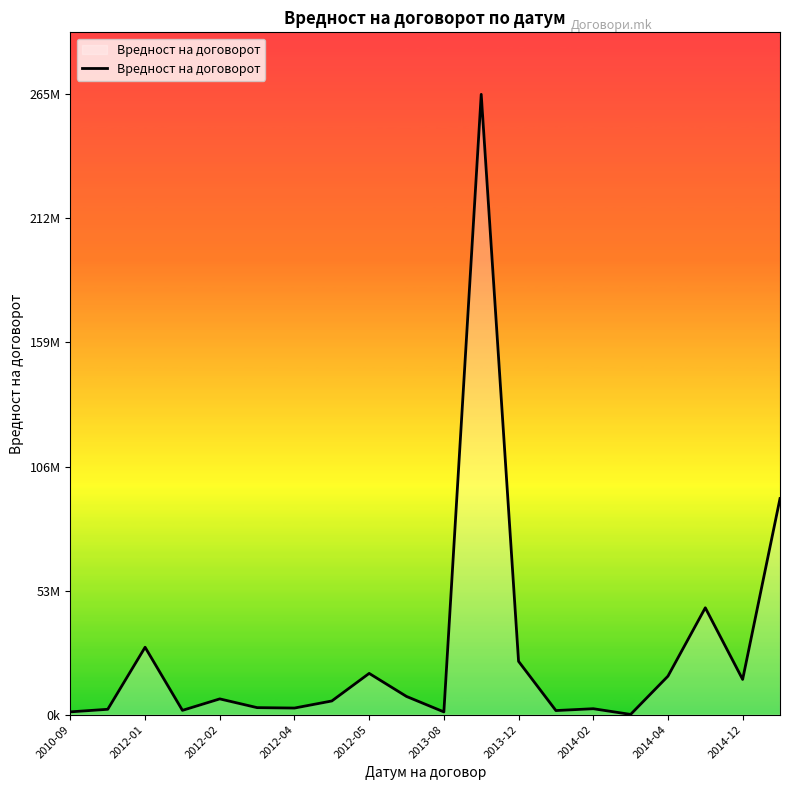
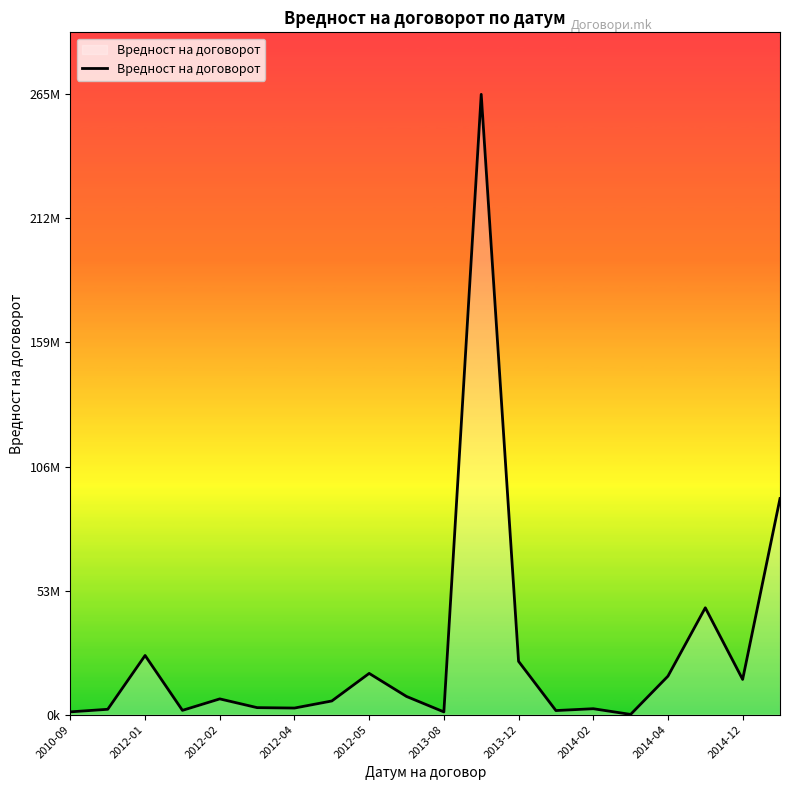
2012-01: 29000000 -> 25000000
